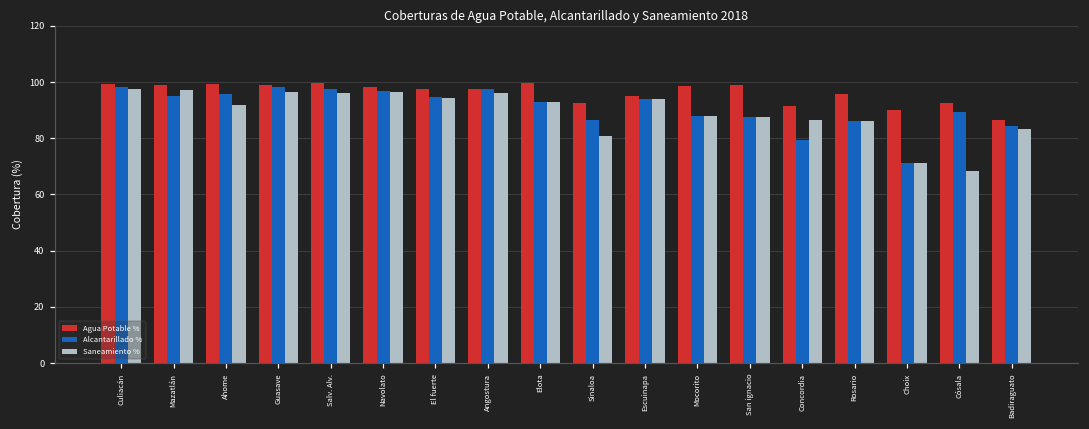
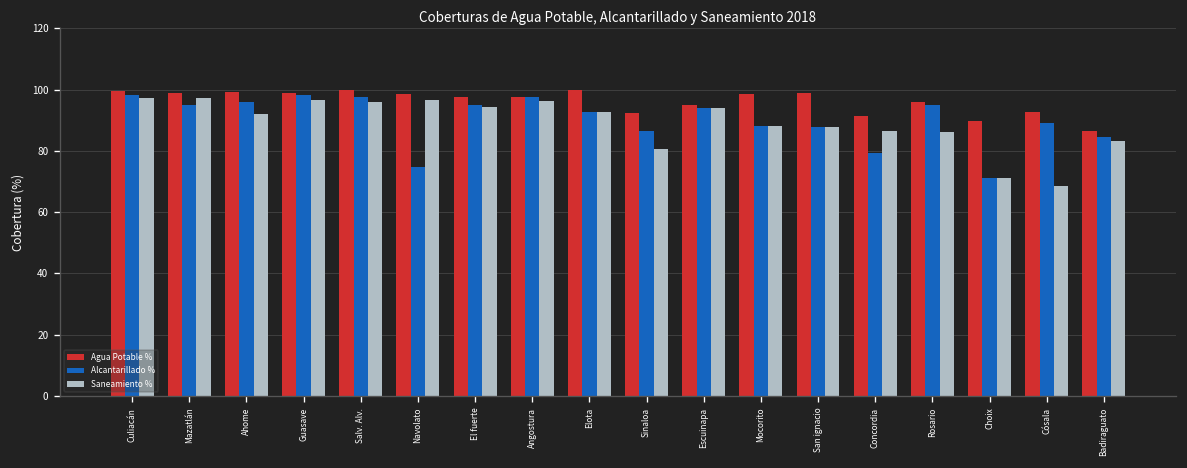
Alcantarillado %, Navolato: 97 -> 75
Alcantarillado %, Rosario: 86 -> 95
